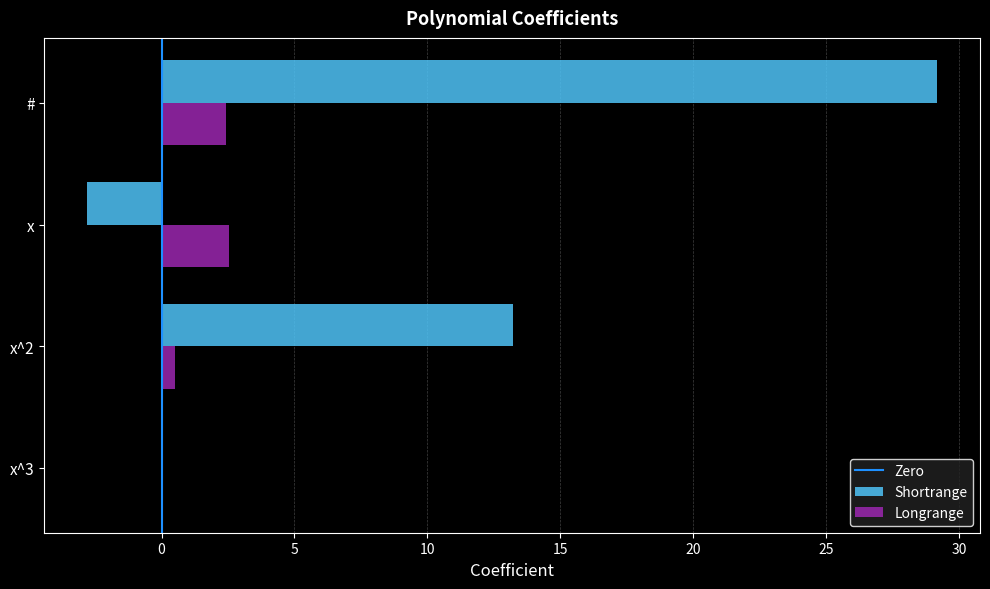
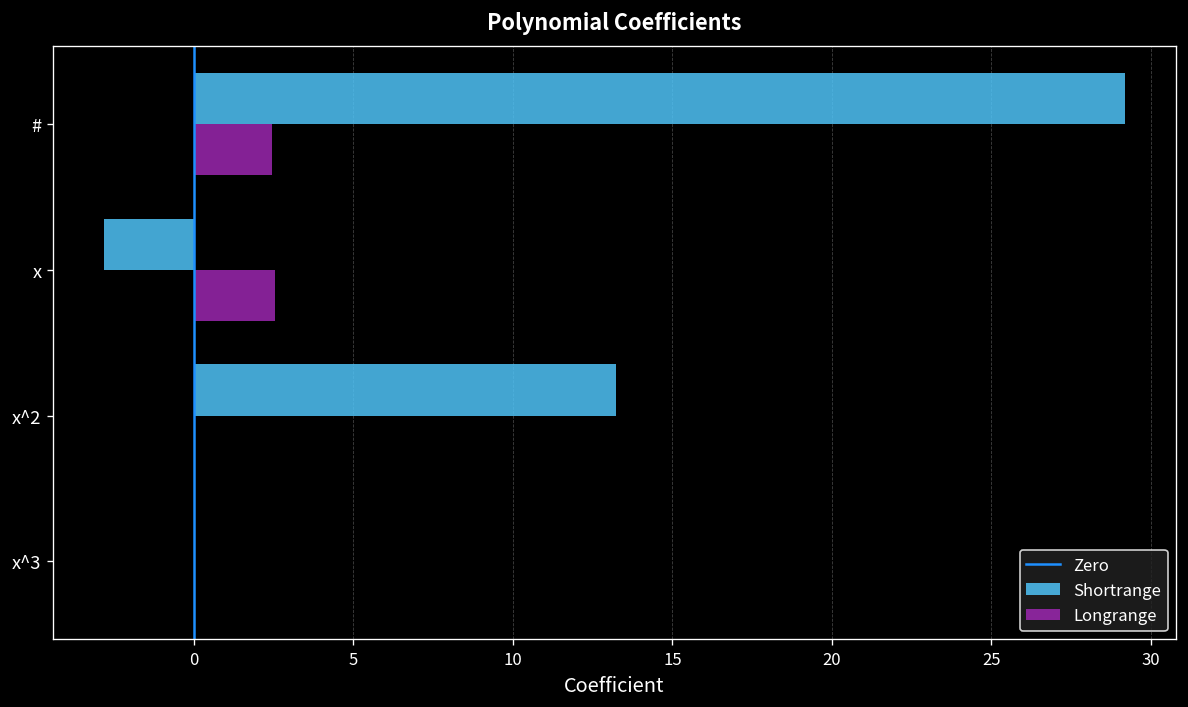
Longrange, x^2: 0.5 -> 0.0
